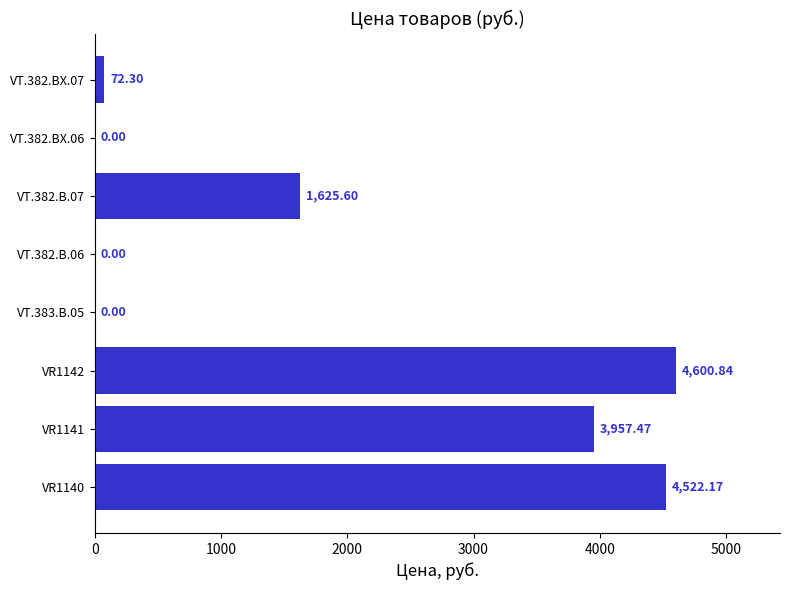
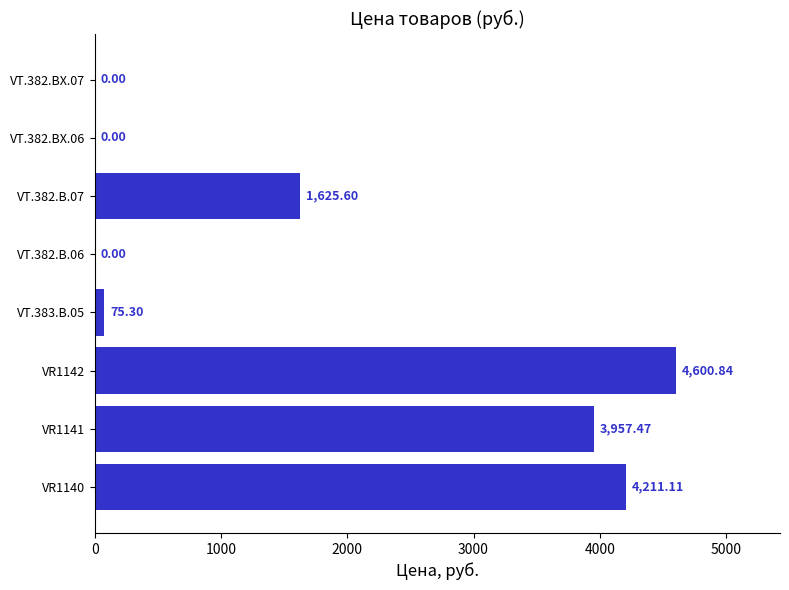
VT.382.BX.07: 72.30 -> 0.00
VT.383.B.05: 0.00 -> 75.30
VR1140: 4,522.17 -> 4,211.11
